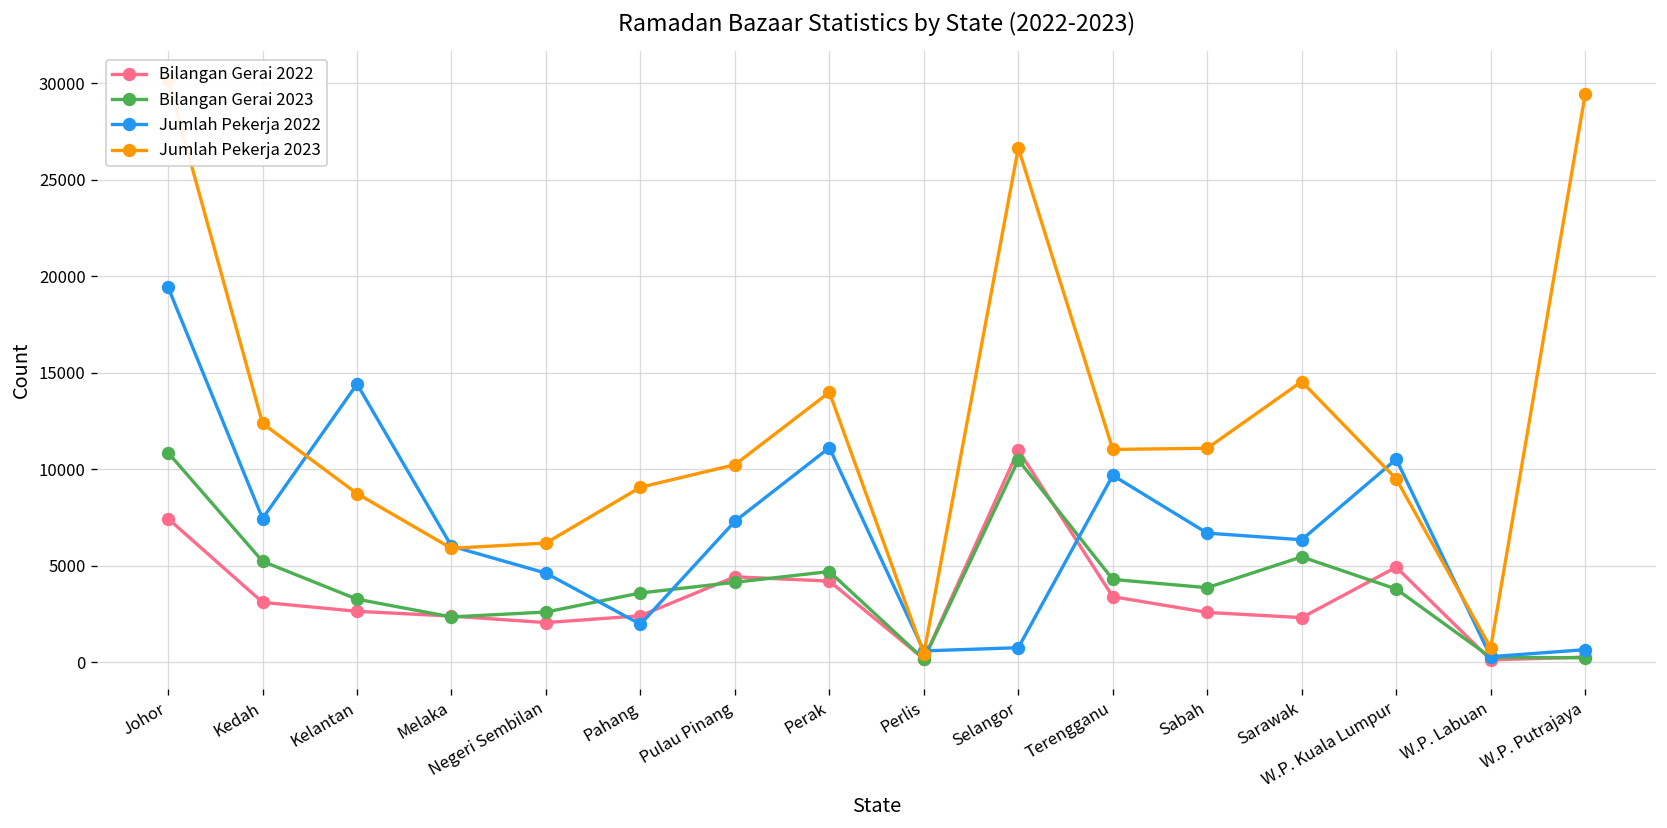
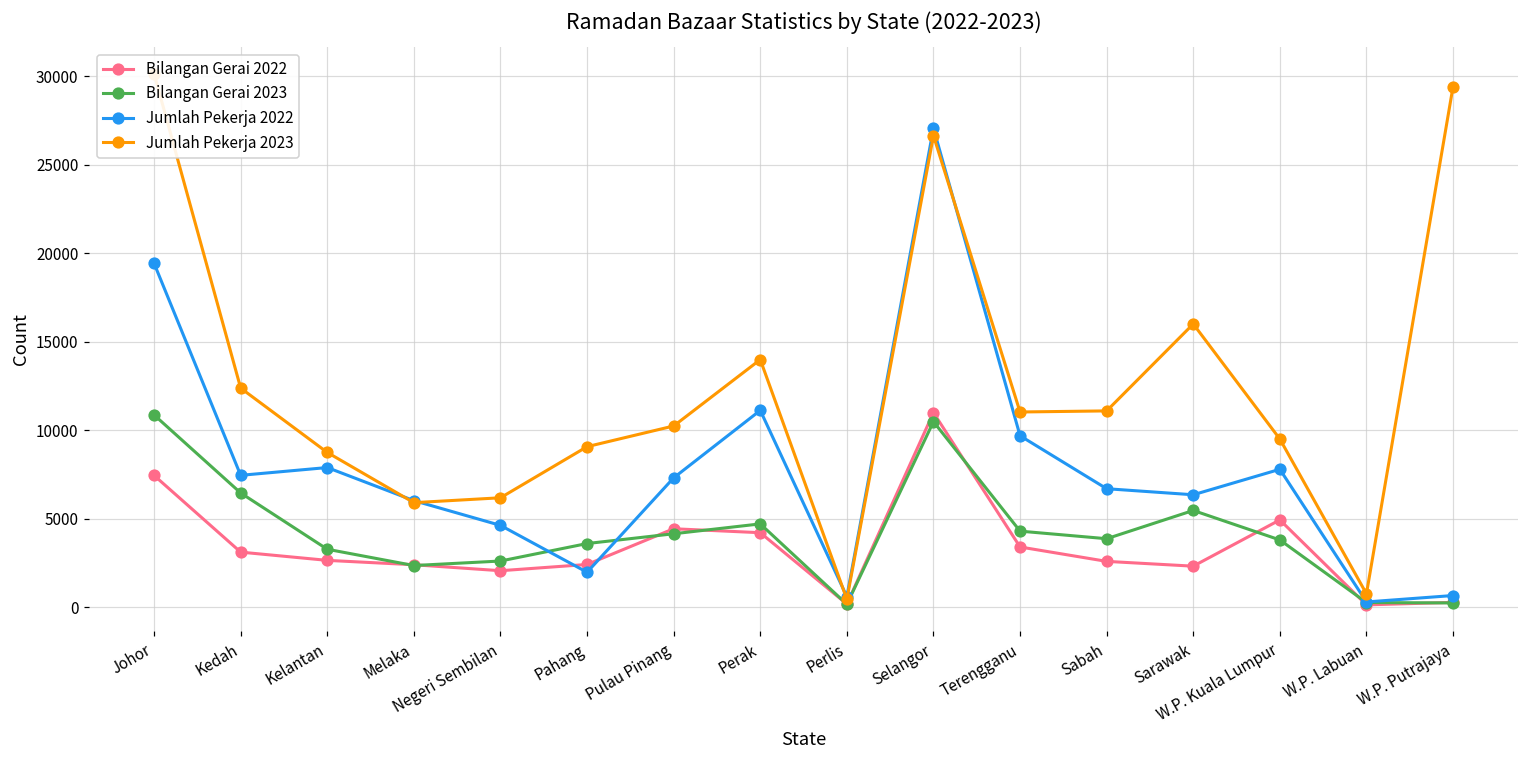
Bilangan Gerai 2023, Kedah: 5200 -> 6500
Jumlah Pekerja 2022, Kelantan: 14400 -> 7900
Jumlah Pekerja 2022, Selangor: 800 -> 27100
Jumlah Pekerja 2023, Sarawak: 14600 -> 16000
Jumlah Pekerja 2022, W.P. Kuala Lumpur: 10500 -> 7800
